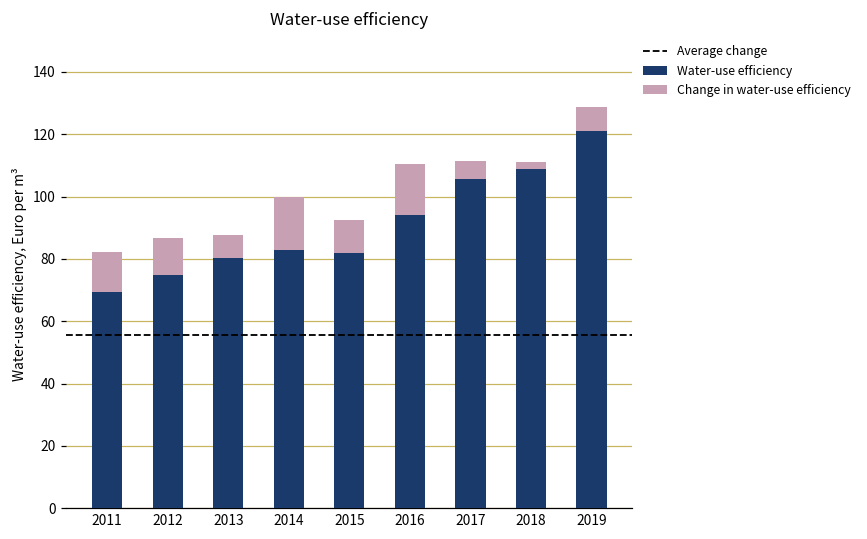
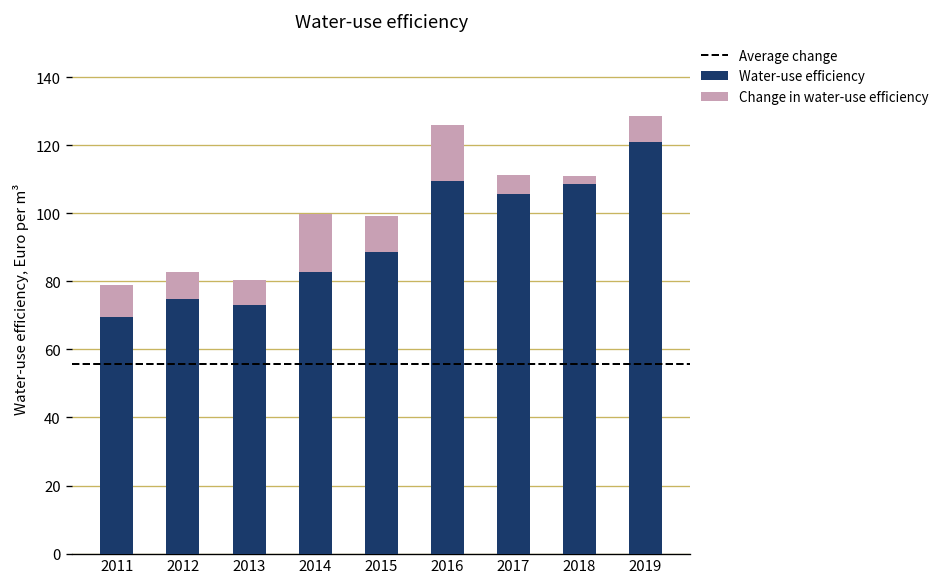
Change in water-use efficiency, 2011: 13 -> 10
Change in water-use efficiency, 2012: 12 -> 8
Water-use efficiency, 2013: 80 -> 73
Water-use efficiency, 2015: 82 -> 89
Water-use efficiency, 2016: 94 -> 109
